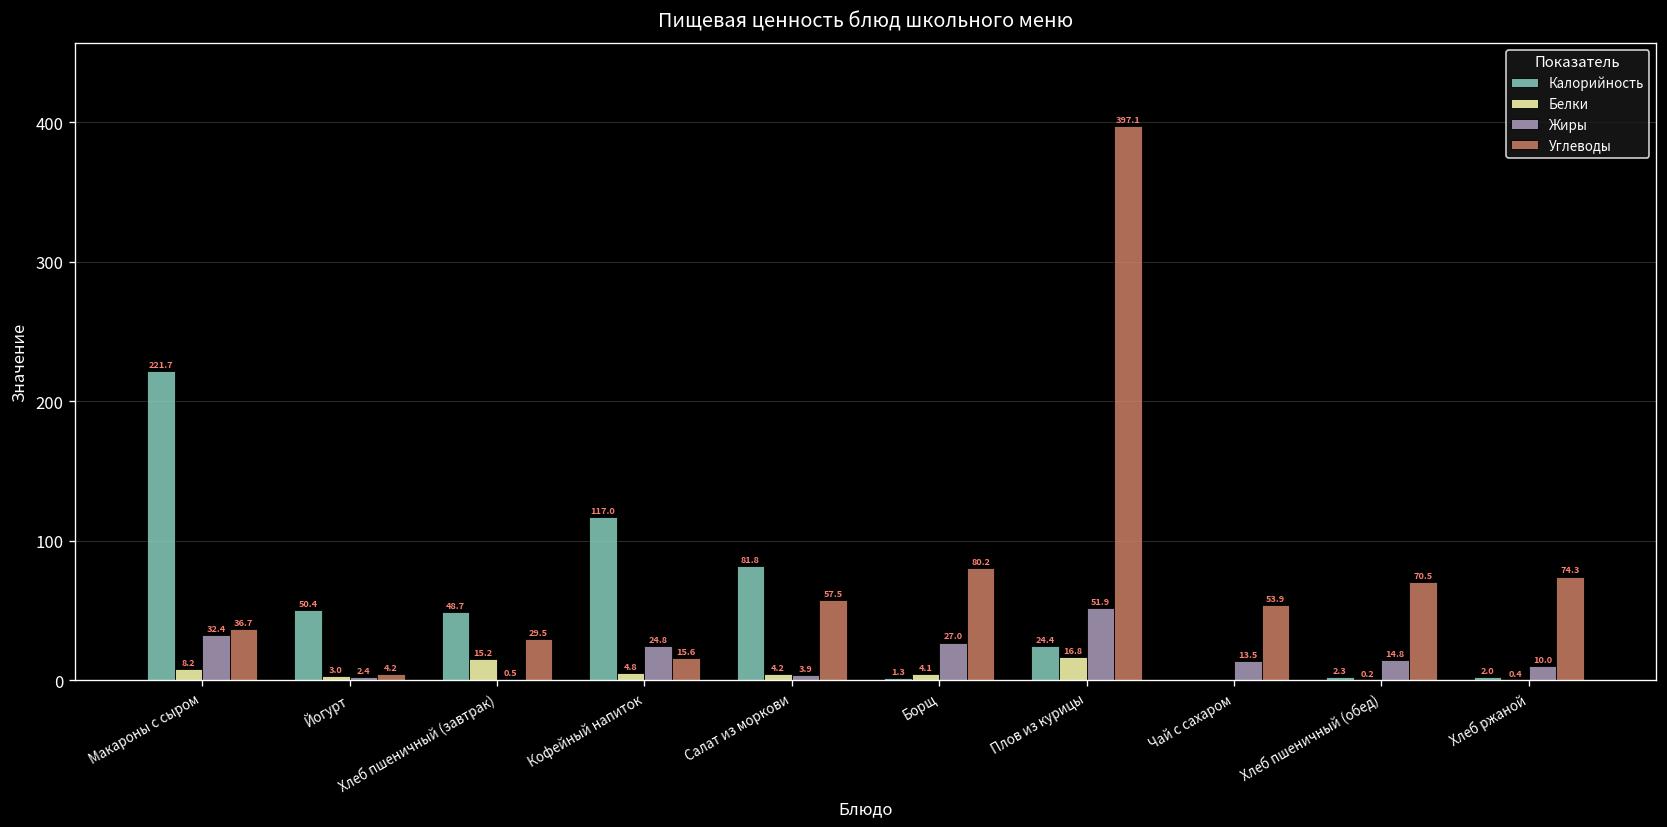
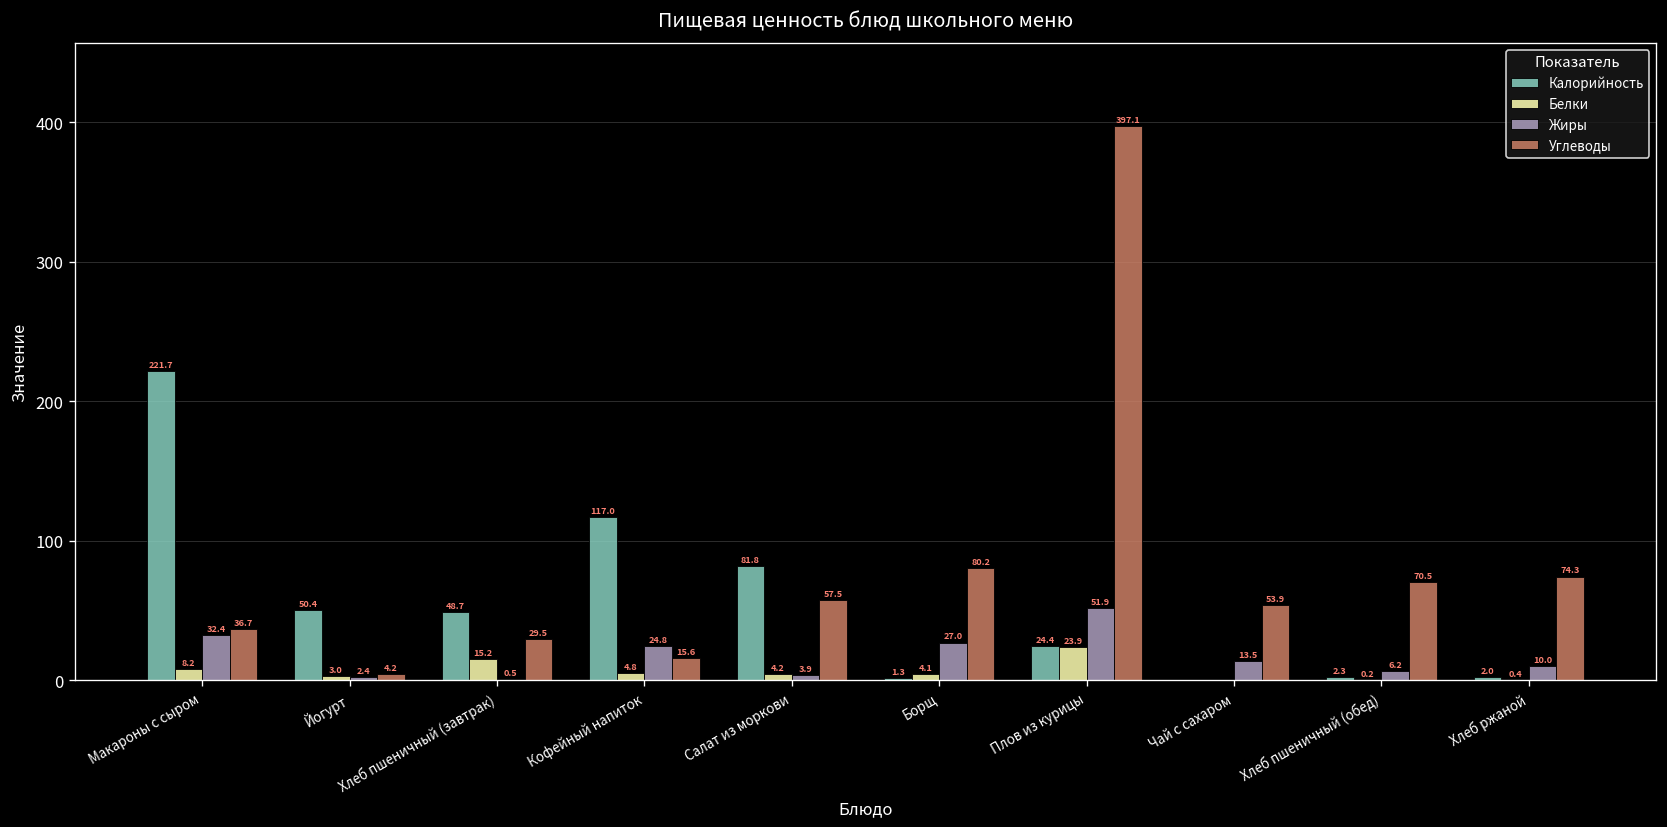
Белки, Плов из курицы: 16.8 -> 23.9
Жиры, Хлеб пшеничный (обед): 14.8 -> 6.2
